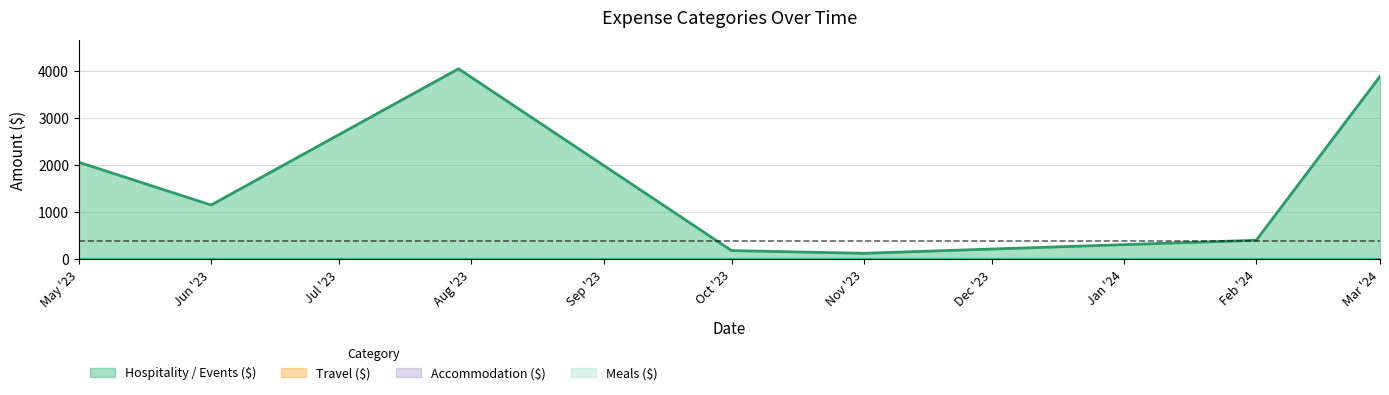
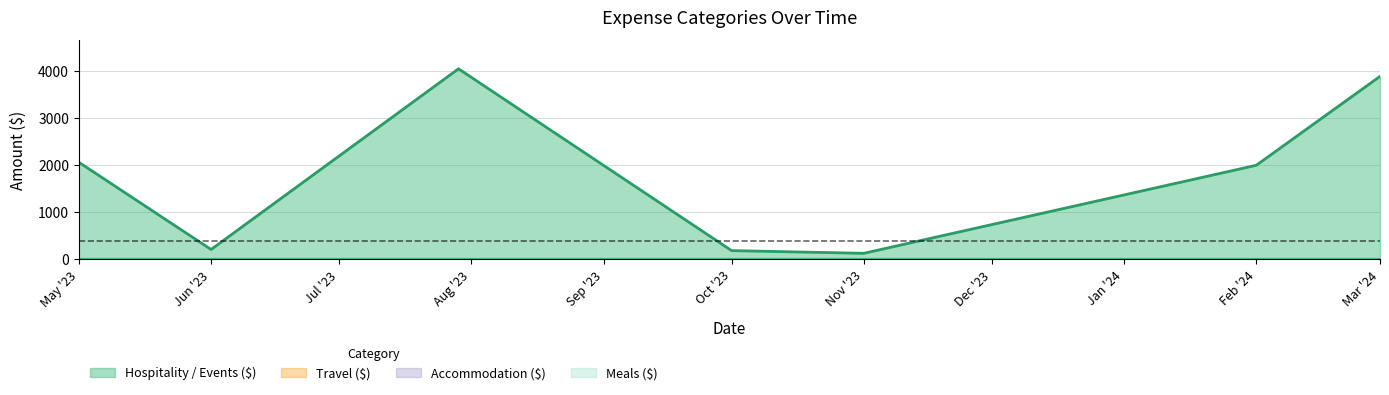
Hospitality / Events ($), Jun '23: 1200 -> 200
Hospitality / Events ($), Feb '24: 400 -> 2000
